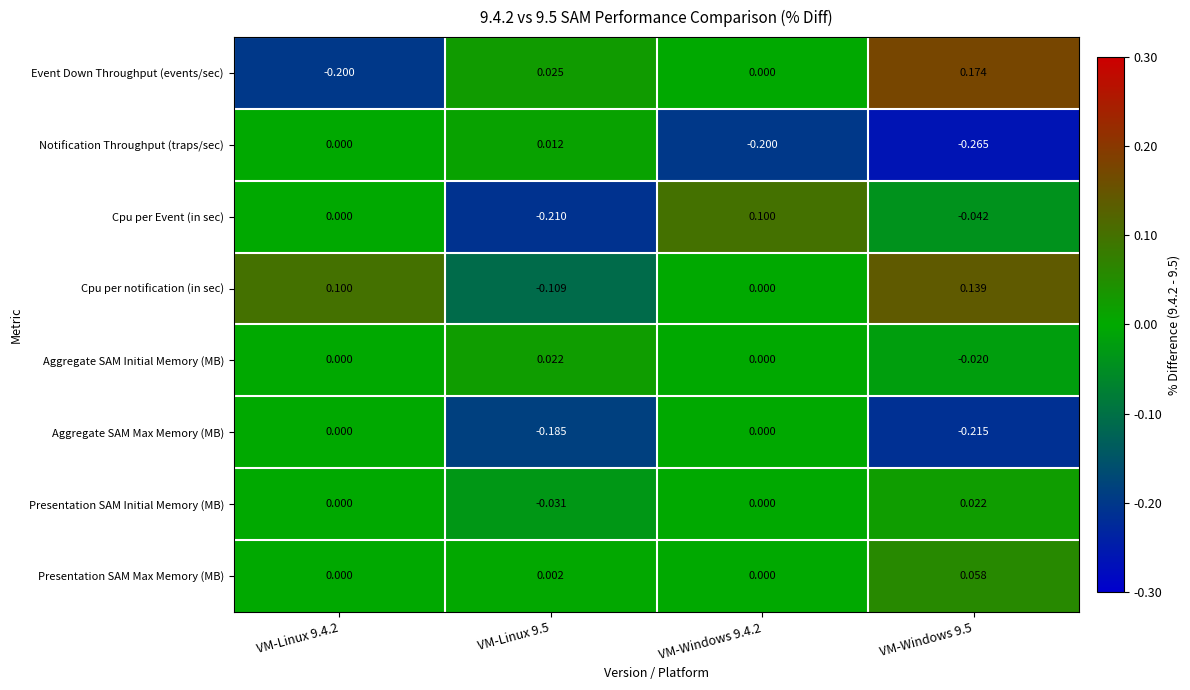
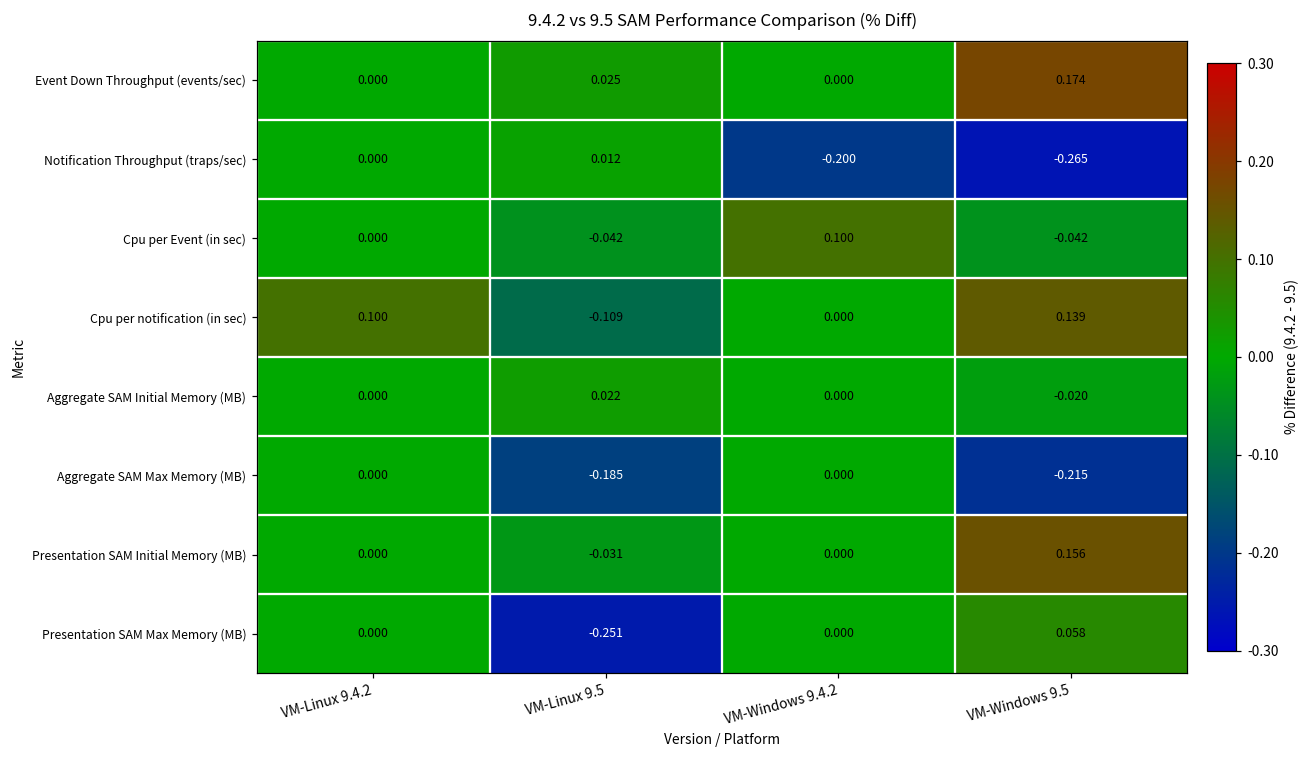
Event Down Throughput (events/sec), VM-Linux 9.4.2: -0.200 -> 0.000
Cpu per Event (in sec), VM-Linux 9.5: -0.210 -> -0.042
Presentation SAM Initial Memory (MB), VM-Windows 9.5: 0.022 -> 0.156
Presentation SAM Max Memory (MB), VM-Linux 9.5: 0.002 -> -0.251
